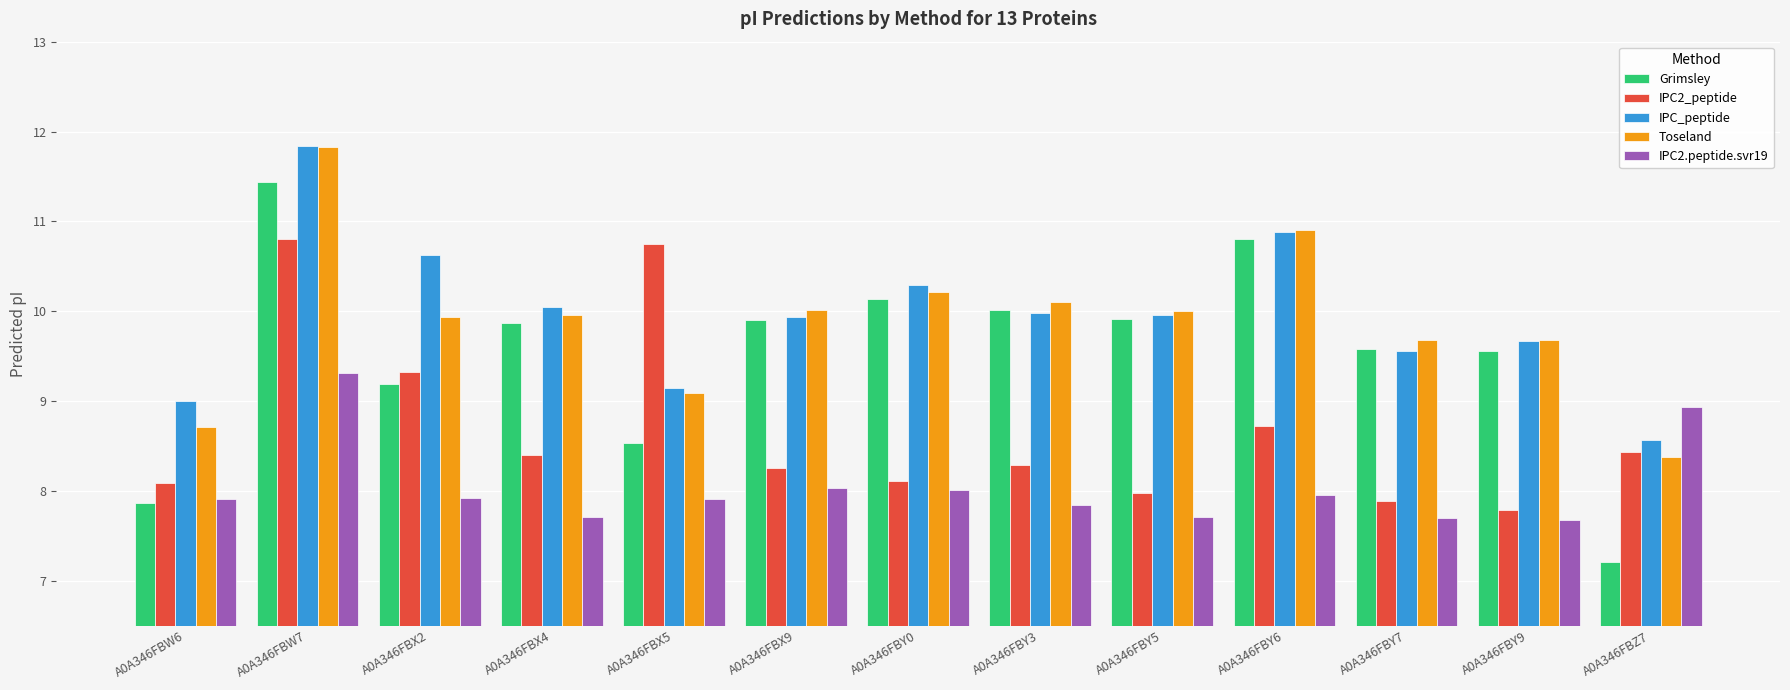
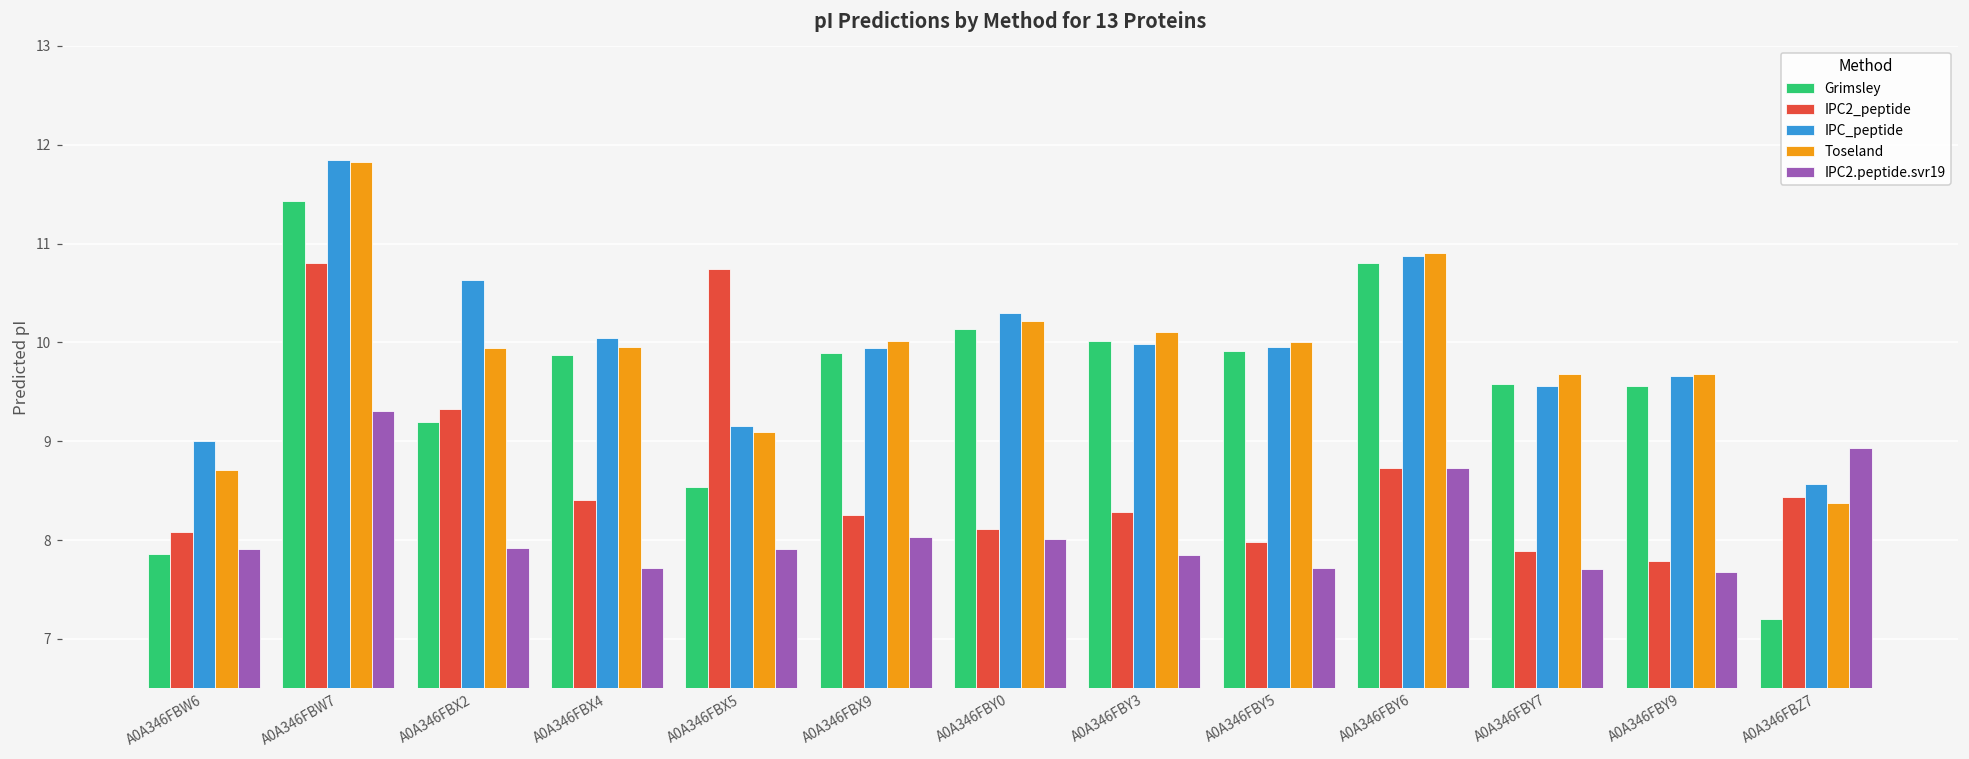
IPC2.peptide.svr19, A0A346FBY6: 8.0 -> 8.7
